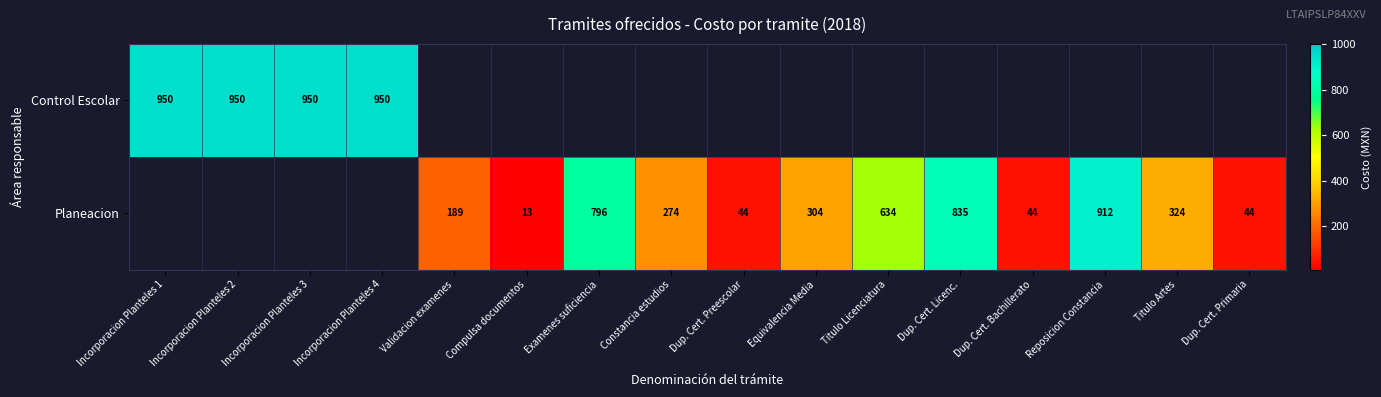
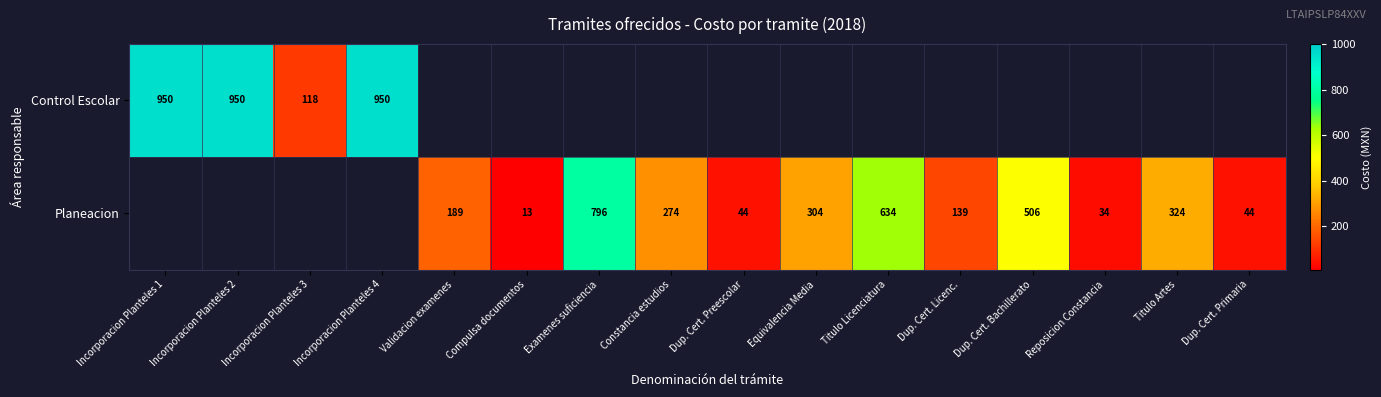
Control Escolar, Incorporacion Planteles 3: 950 -> 118
Planeacion, Dup. Cert. Licenc.: 835 -> 139
Planeacion, Dup. Cert. Bachillerato: 44 -> 506
Planeacion, Reposicion Constancia: 912 -> 34
